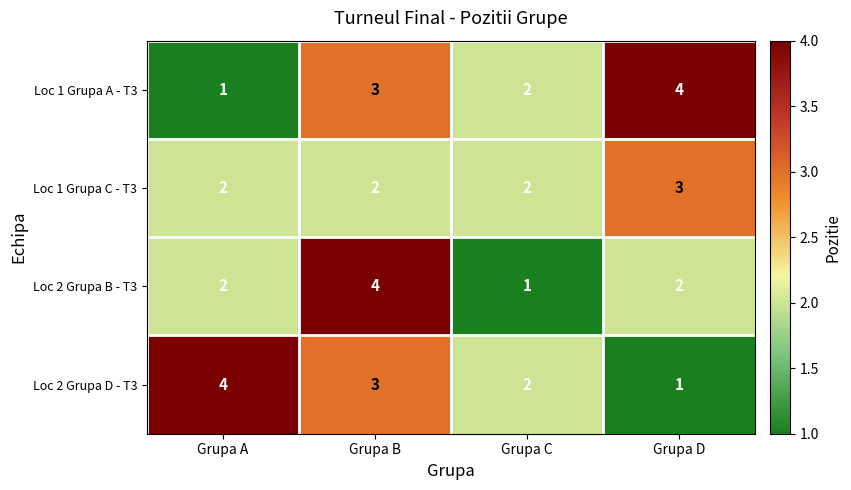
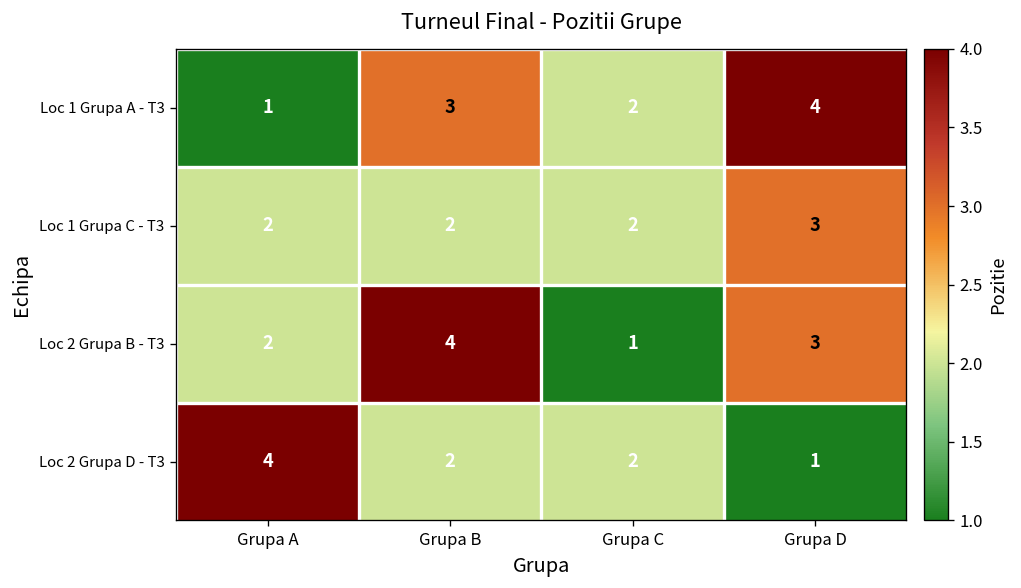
Loc 2 Grupa B - T3, Grupa D: 2 -> 3
Loc 2 Grupa D - T3, Grupa B: 3 -> 2
